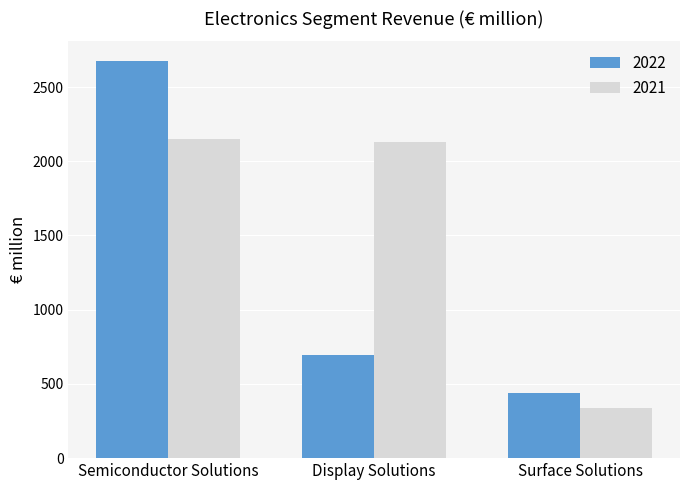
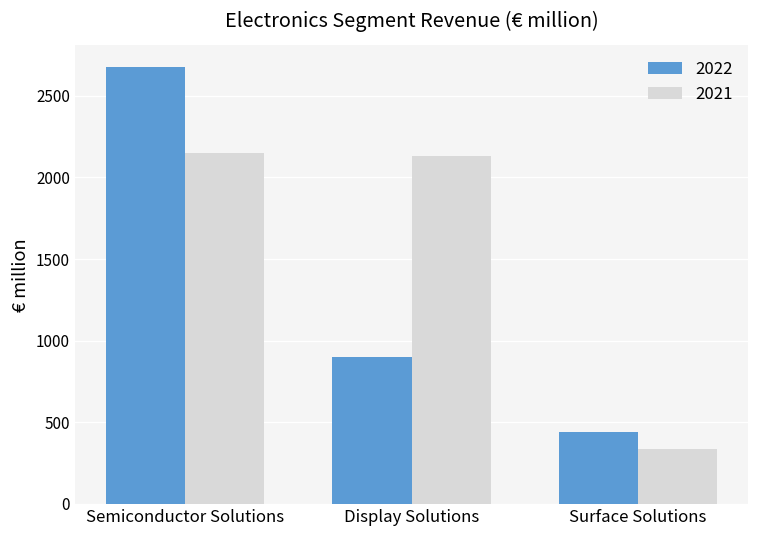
2022, Display Solutions: 700 -> 900
